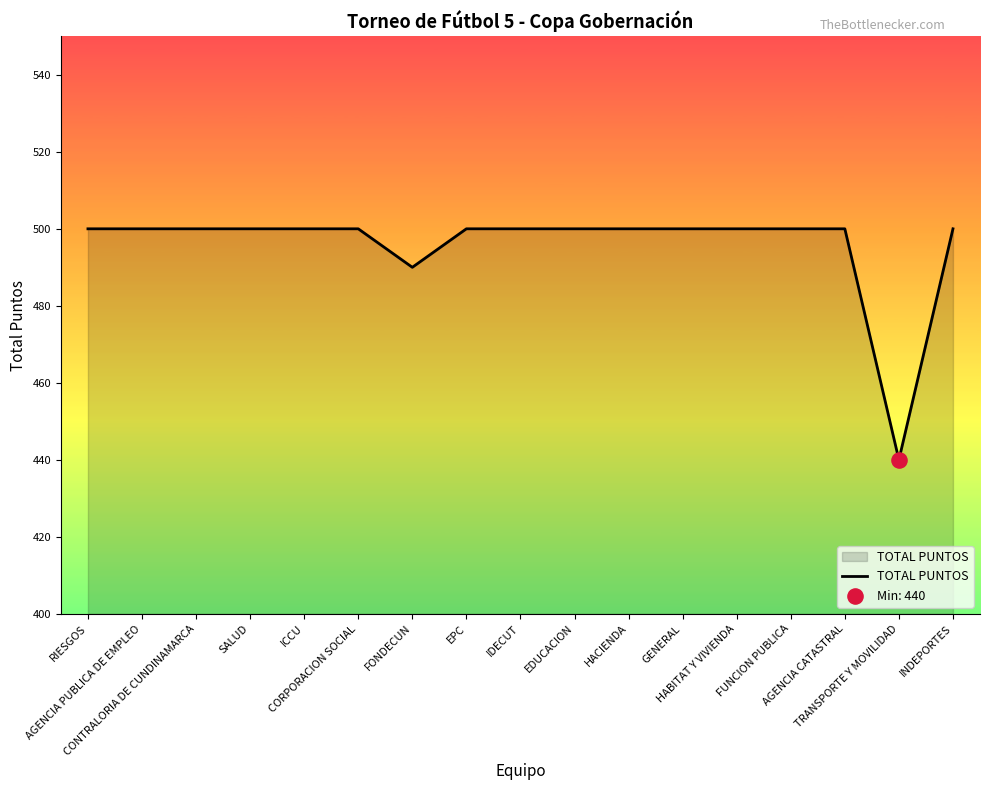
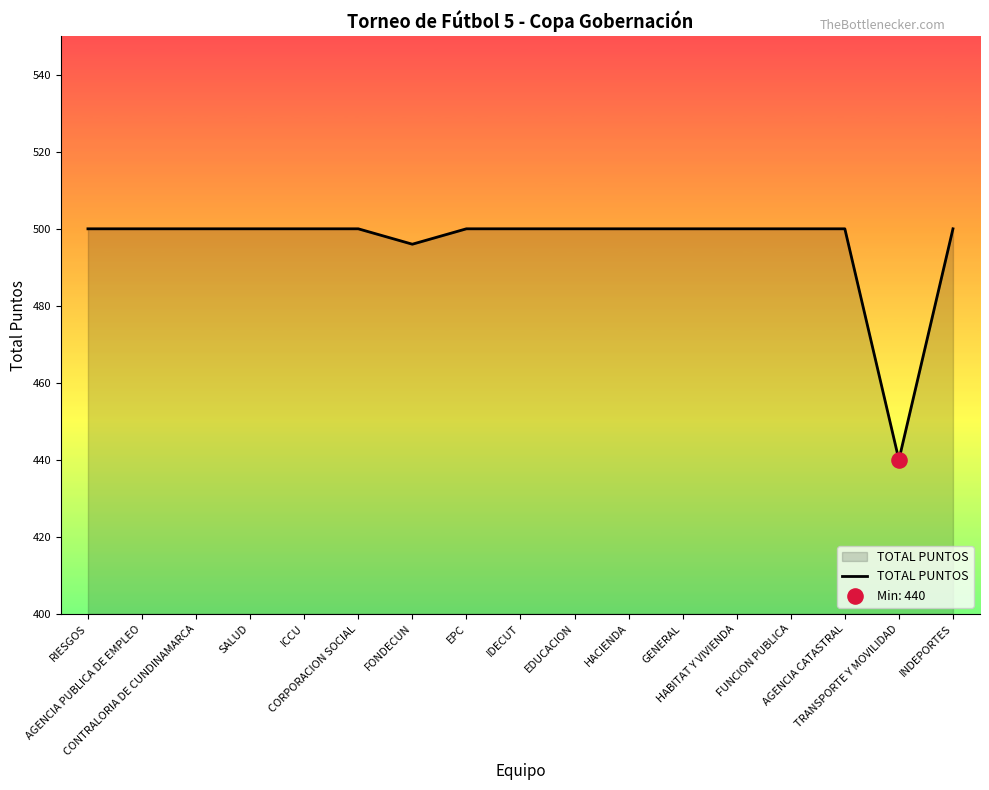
TOTAL PUNTOS, FONDECUN: 490 -> 496
